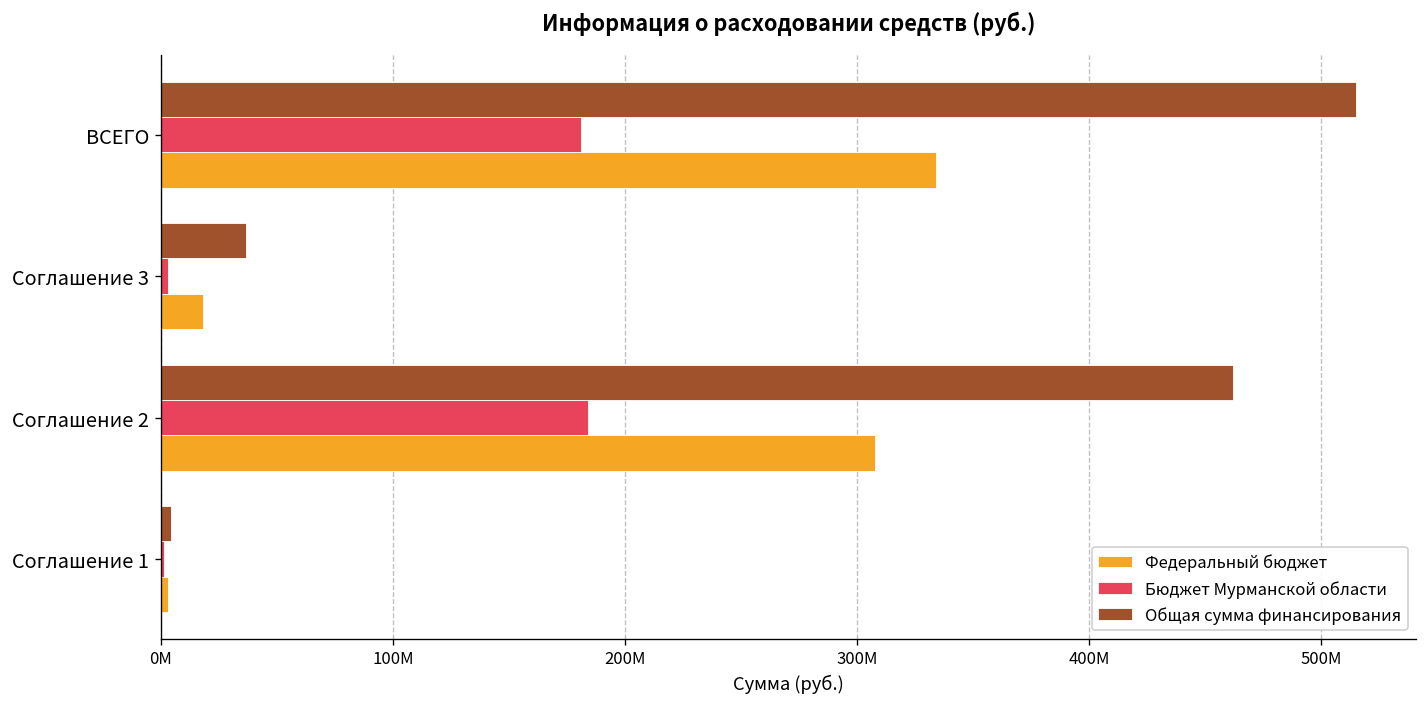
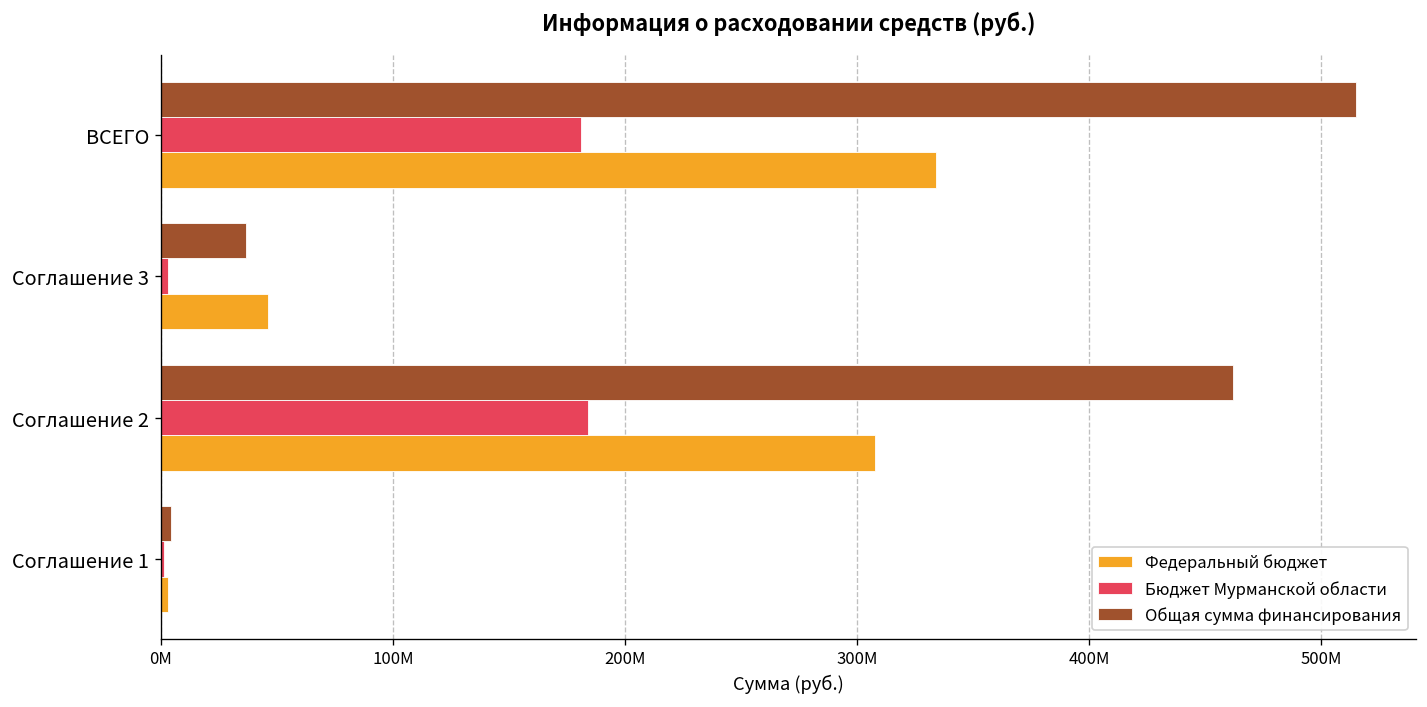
Федеральный бюджет, Соглашение 3: 18000000 -> 46000000
